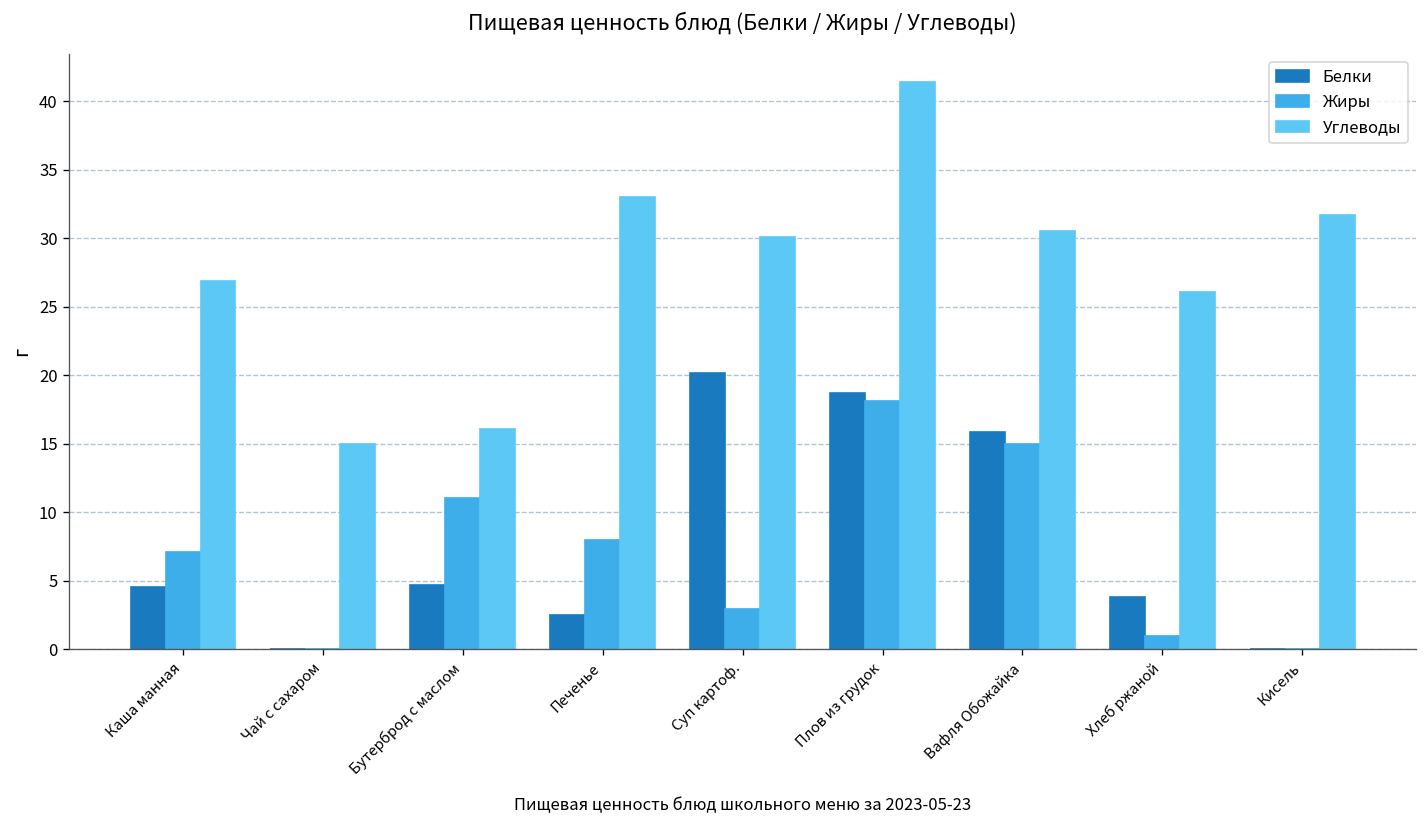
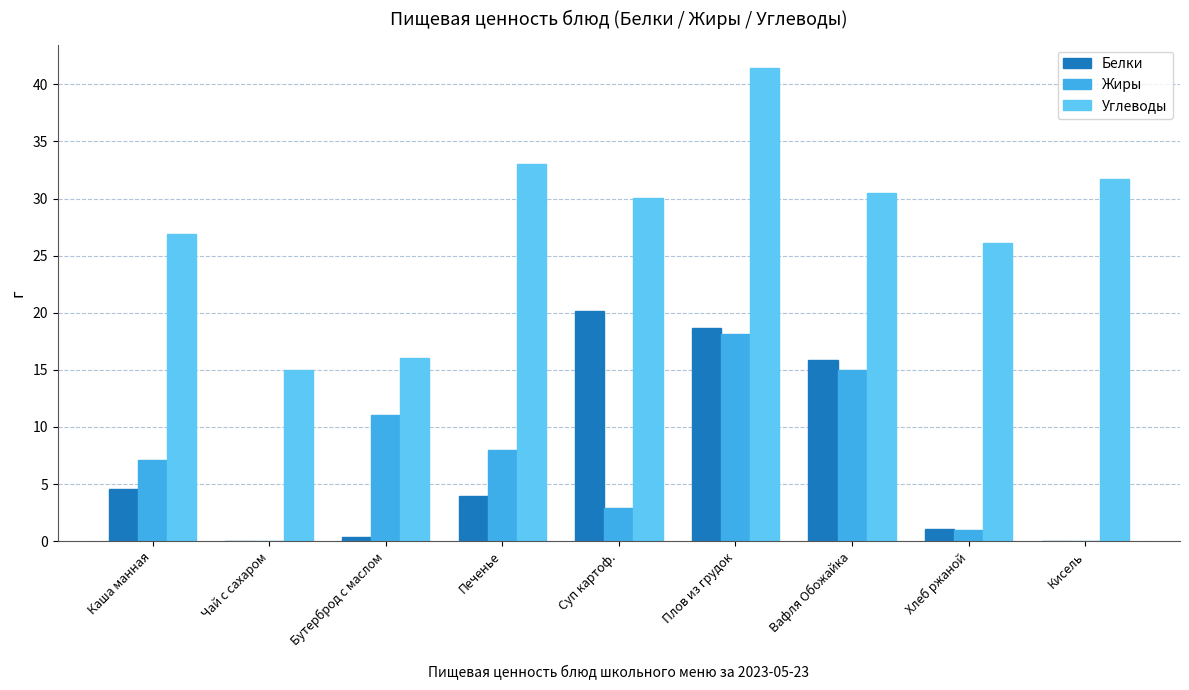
Белки, Бутерброд с маслом: 4.7 -> 0.4
Белки, Печенье: 2.5 -> 4.0
Белки, Хлеб ржаной: 3.8 -> 1.1
